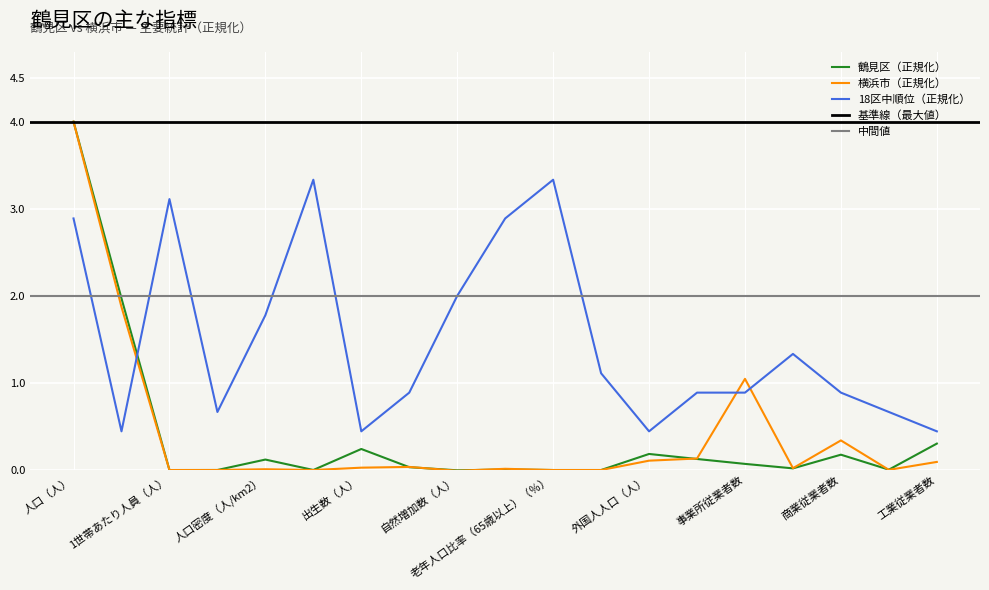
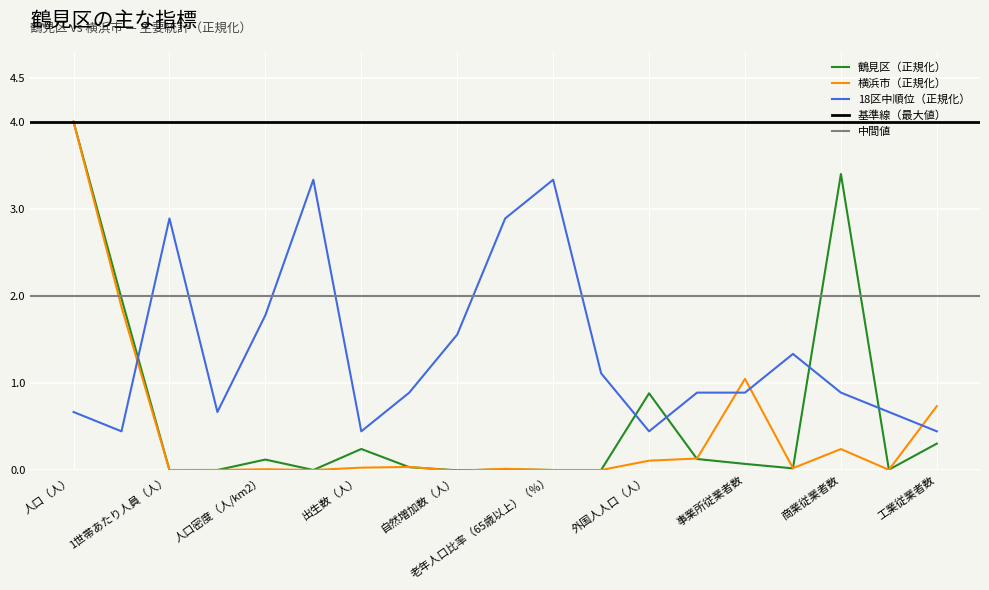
18区中順位（正規化）, 人口（人）: 2.9 -> 0.7
18区中順位（正規化）, 1世帯あたり人員（人）: 3.1 -> 2.9
18区中順位（正規化）, 自然増加数（人）: 2.0 -> 1.6
鶴見区（正規化）, 外国人人口（人）: 0.2 -> 0.9
鶴見区（正規化）, 商業従業者数: 0.2 -> 3.4
横浜市（正規化）, 商業従業者数: 0.3 -> 0.2
横浜市（正規化）, 工業従業者数: 0.1 -> 0.7
